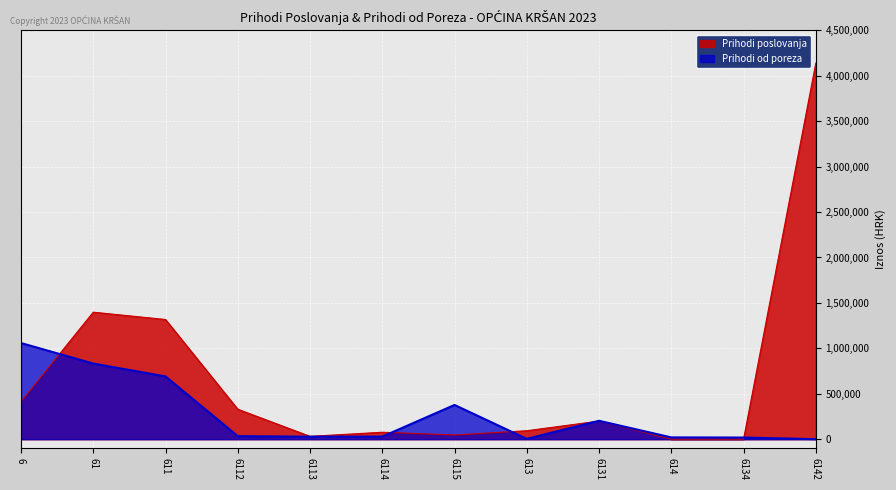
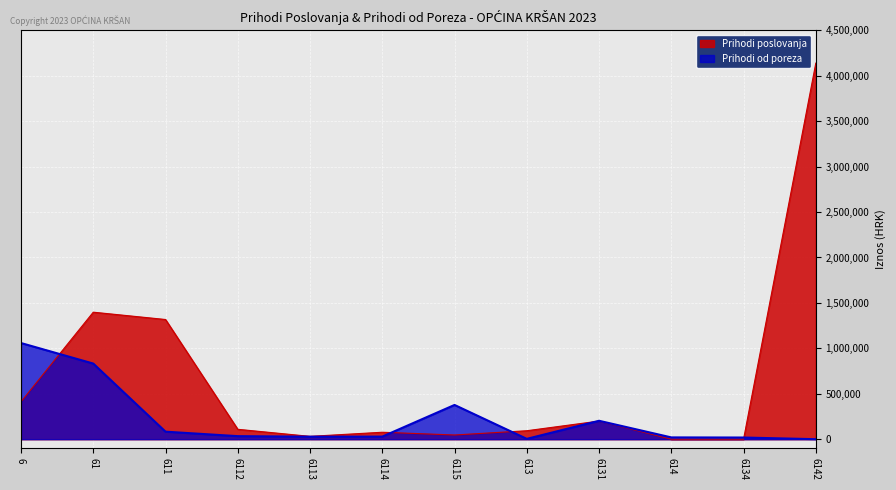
Prihodi od poreza, 611: 700,000 -> 100,000
Prihodi poslovanja, 6112: 300,000 -> 100,000
